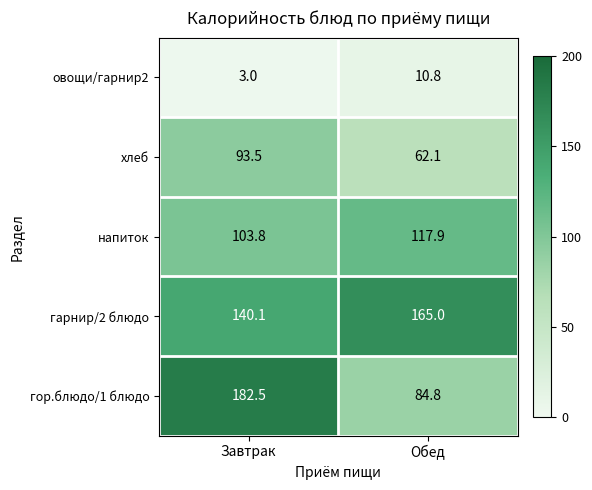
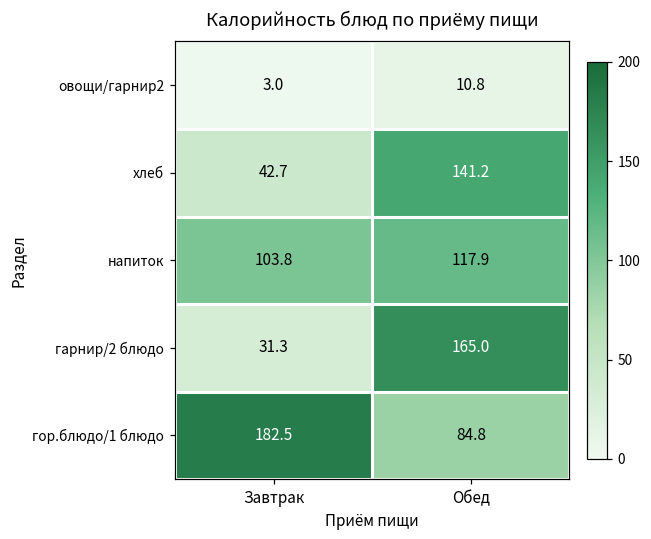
хлеб, Завтрак: 93.5 -> 42.7
хлеб, Обед: 62.1 -> 141.2
гарнир/2 блюдо, Завтрак: 140.1 -> 31.3
